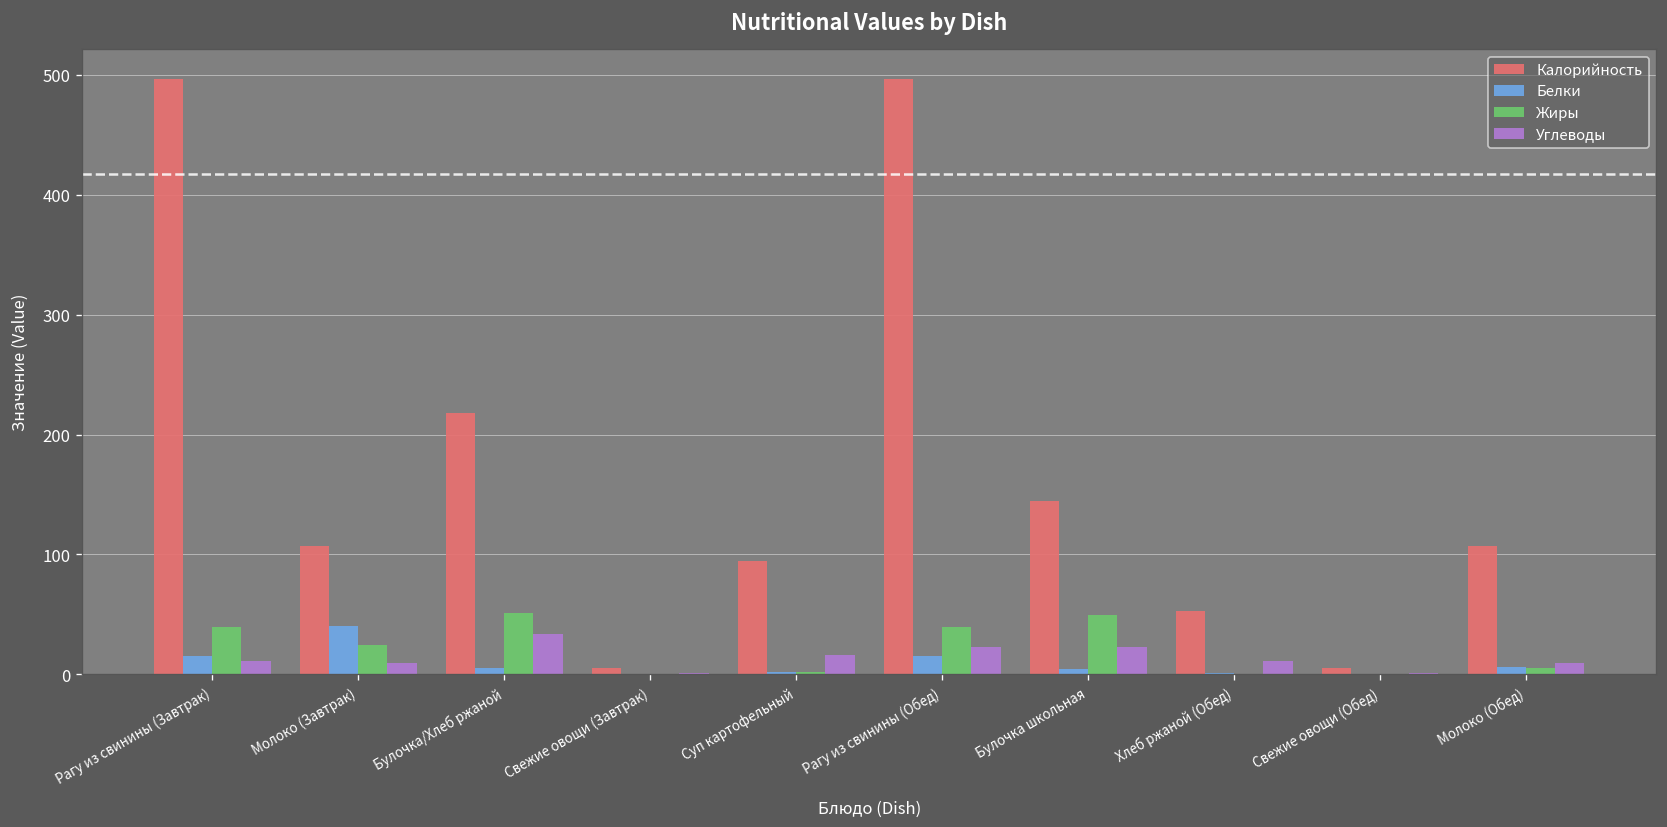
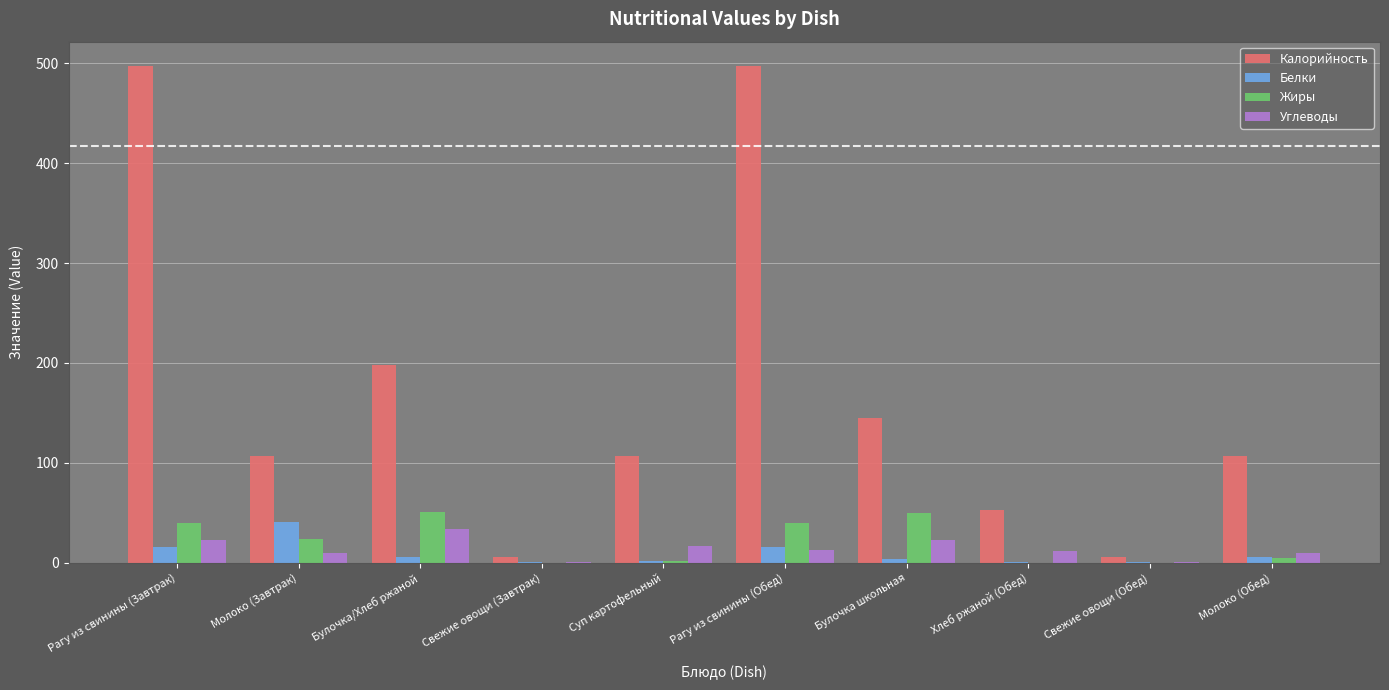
Углеводы, Рагу из свинины (Завтрак): 10 -> 20
Калорийность, Булочка/Хлеб ржаной: 220 -> 200
Калорийность, Суп картофельный: 90 -> 110
Углеводы, Рагу из свинины (Обед): 20 -> 10
